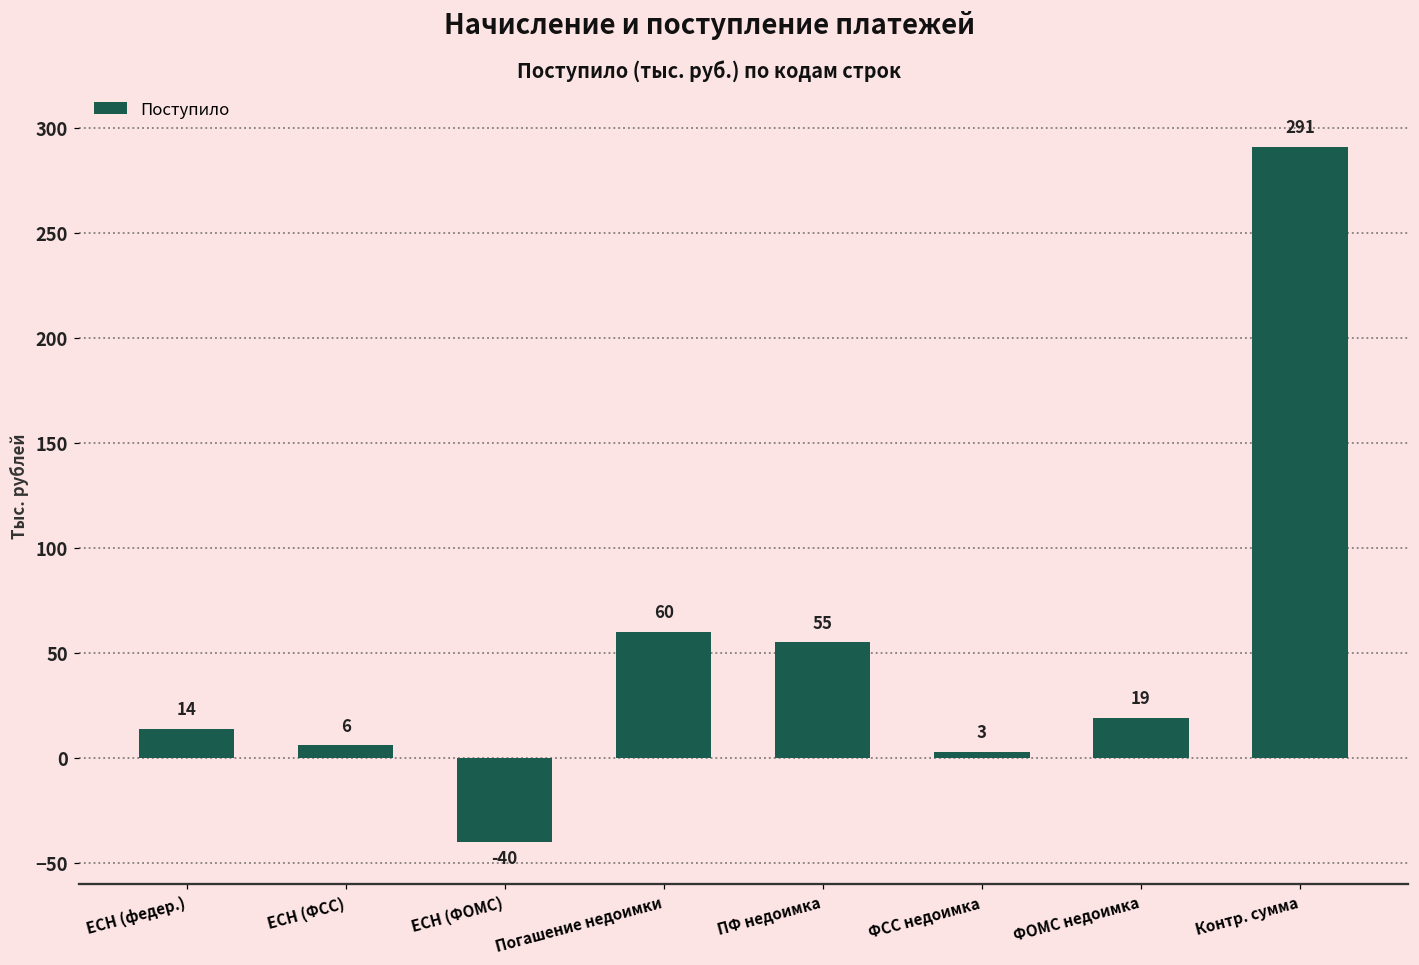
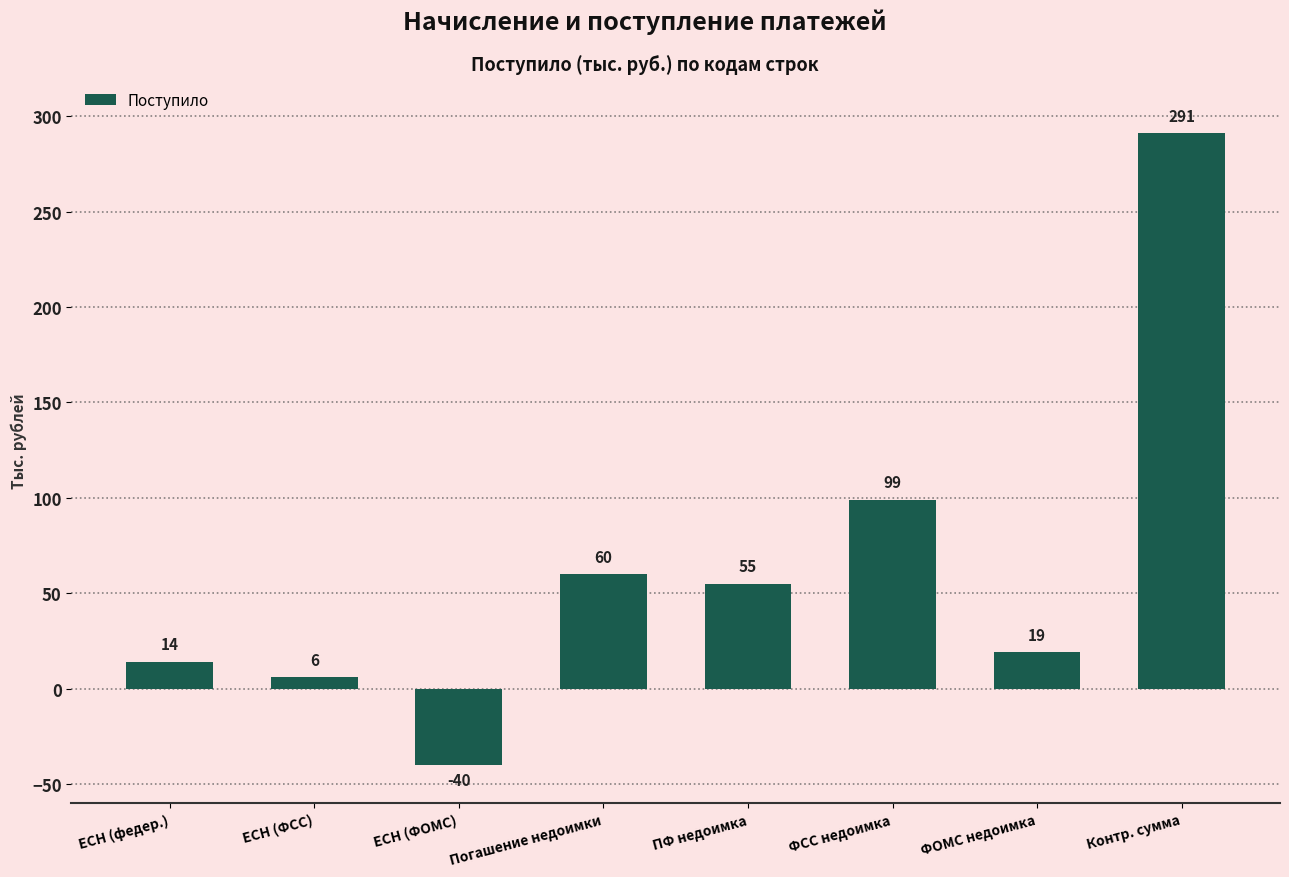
ФСС недоимка: 3 -> 99
